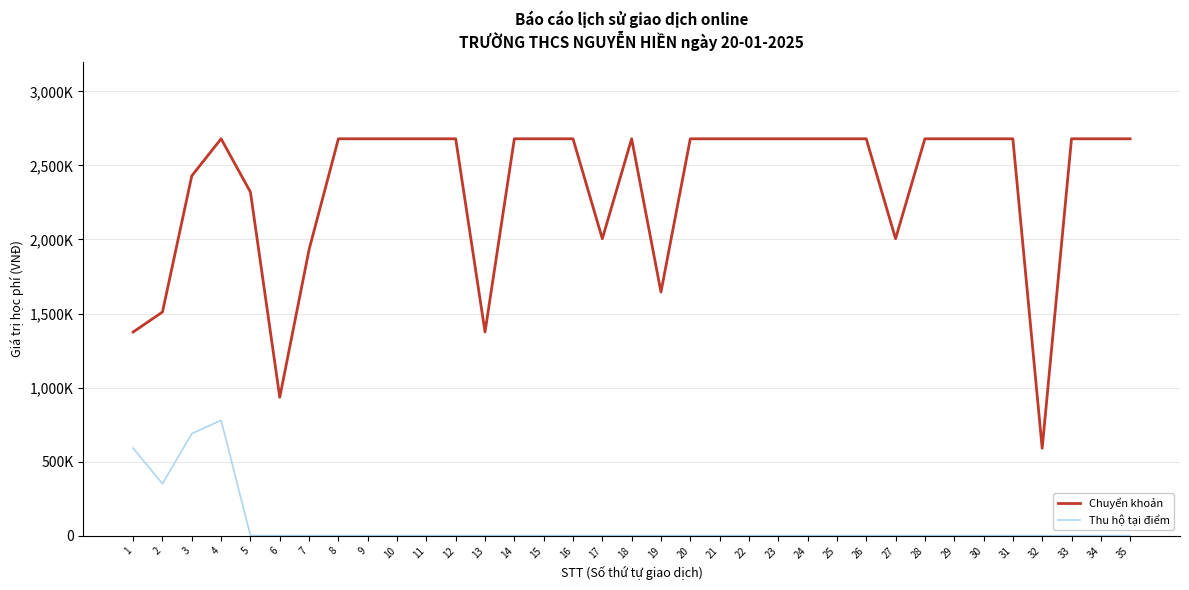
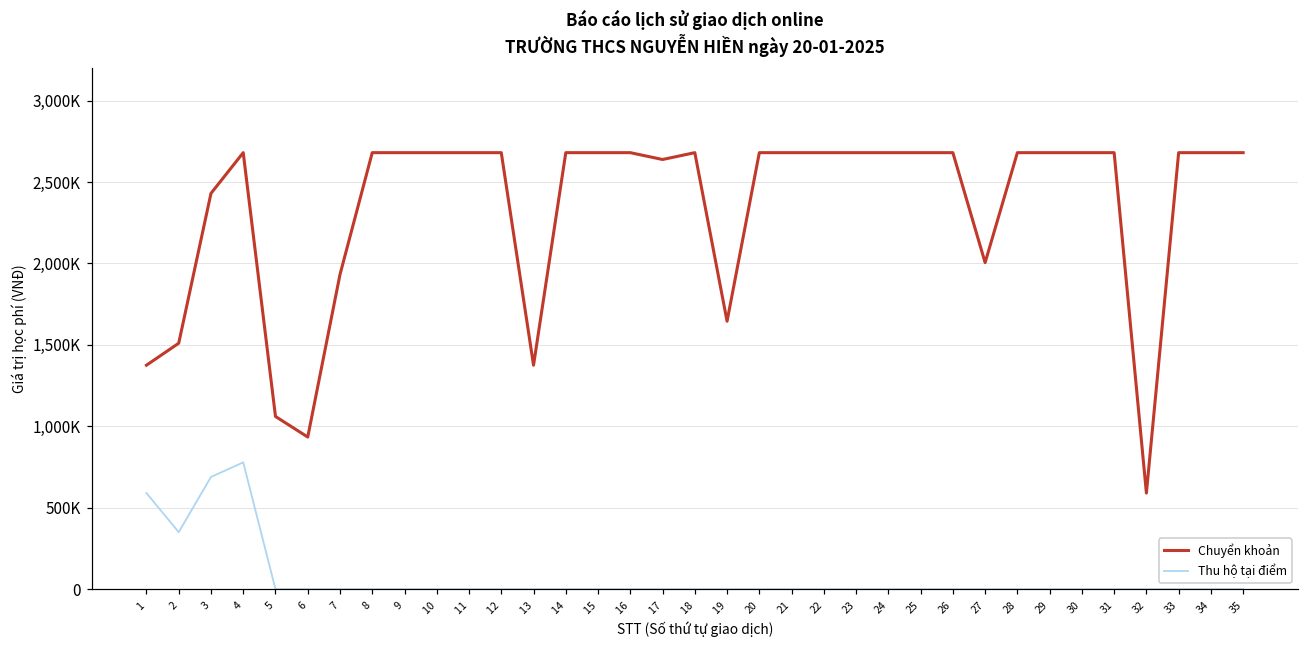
Chuyển khoản, 5: 2,320,000 -> 1,060,000
Chuyển khoản, 17: 2,010,000 -> 2,640,000
